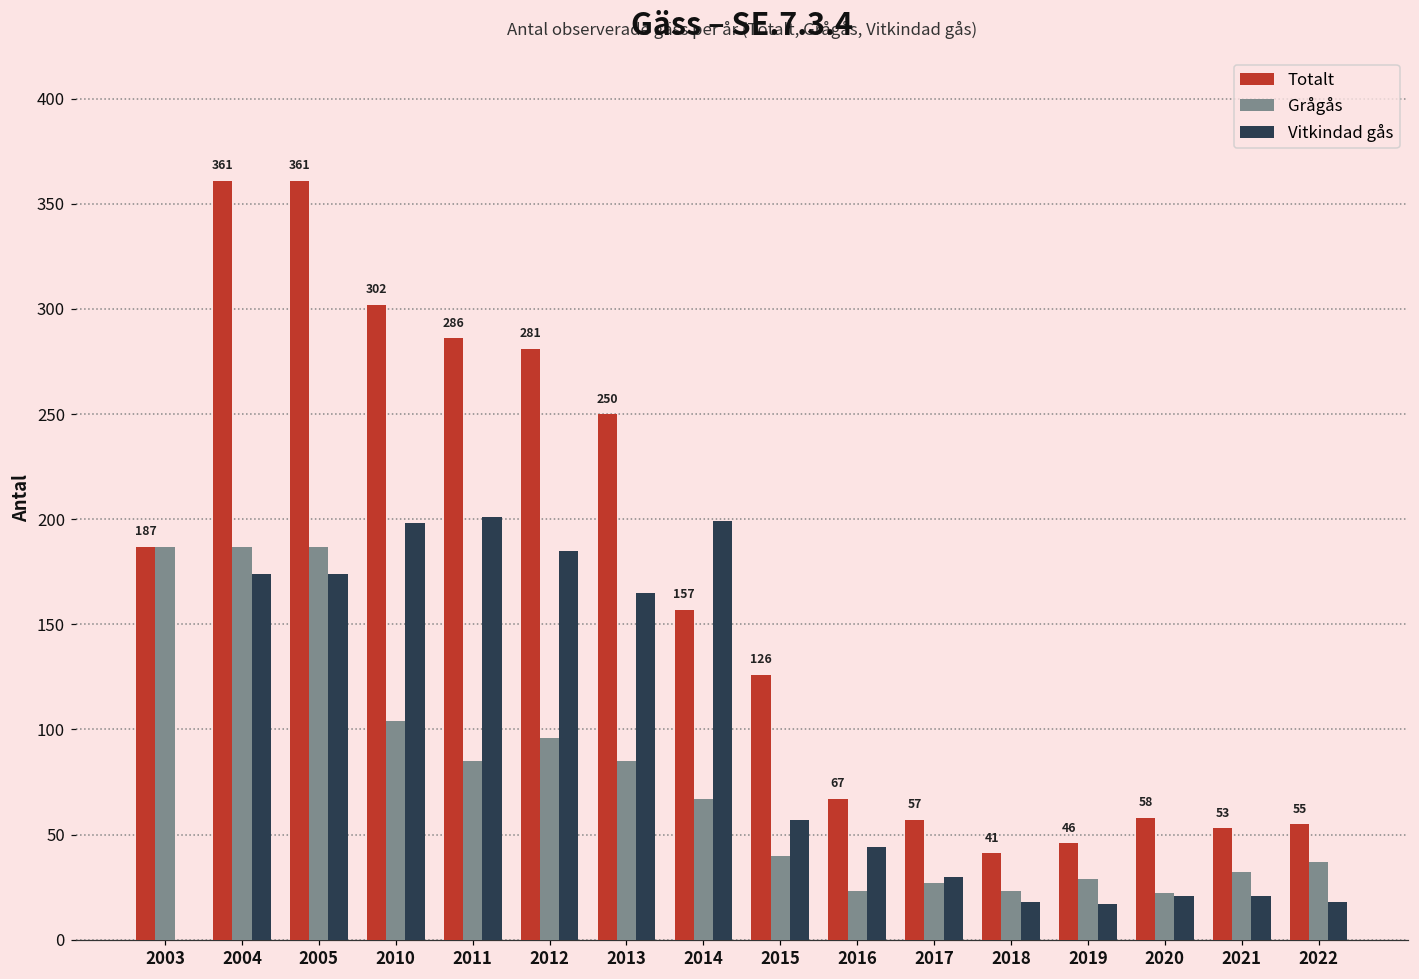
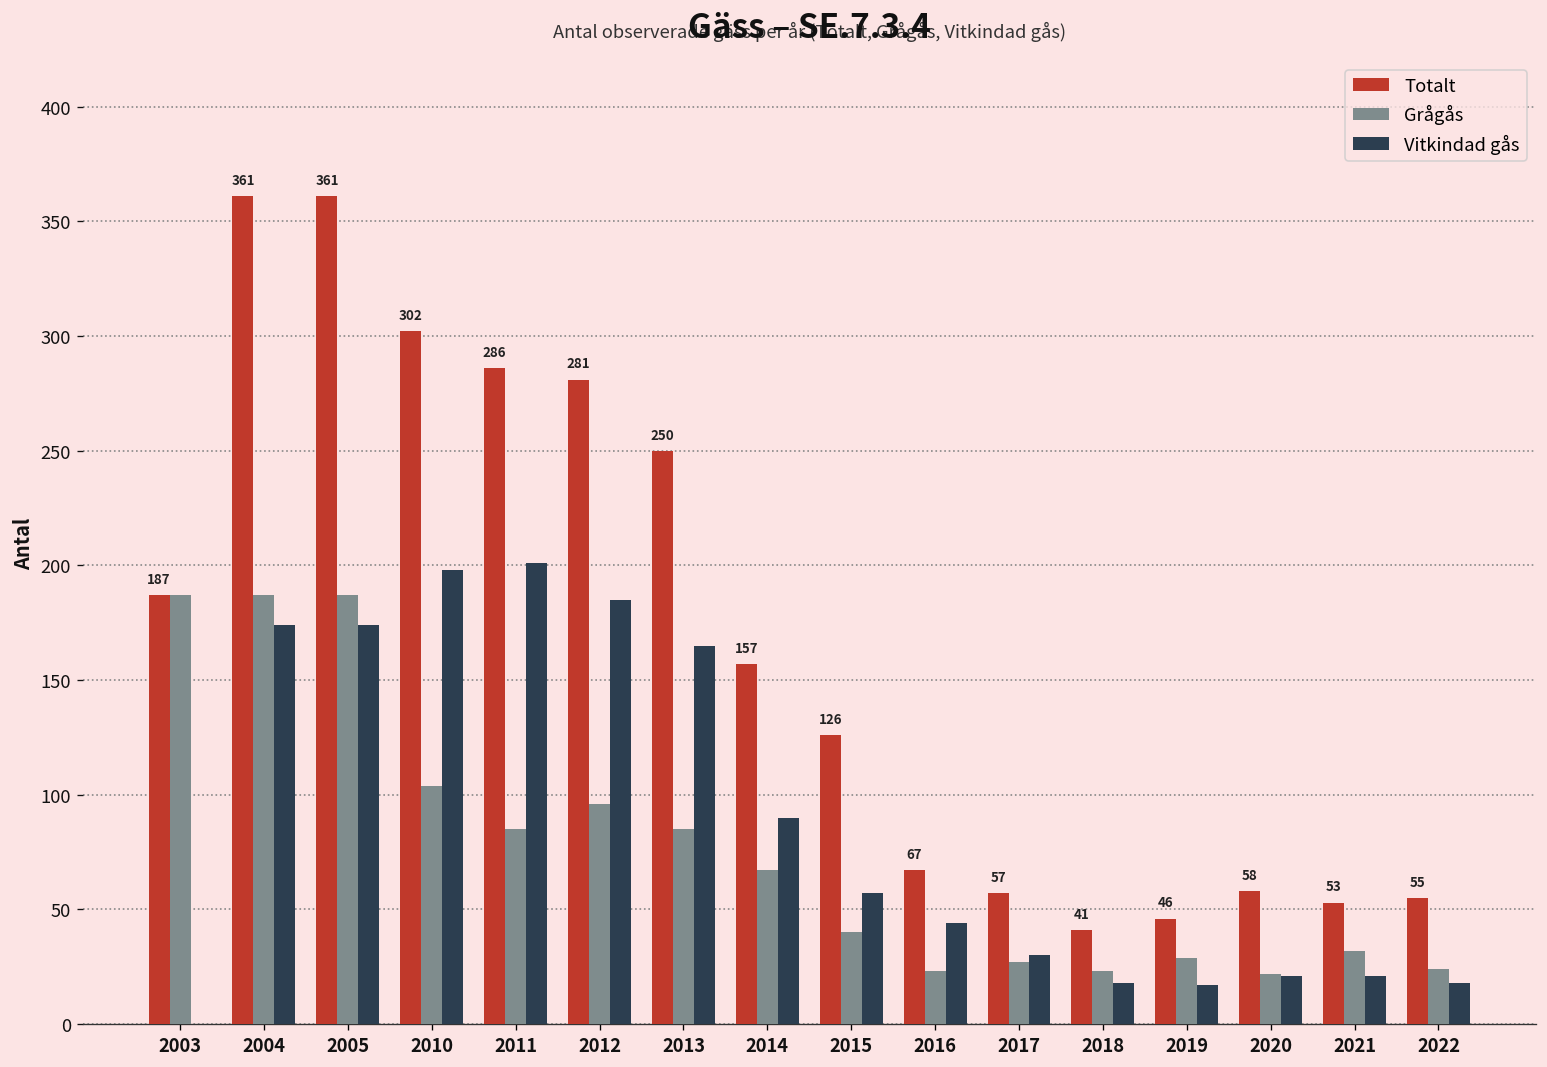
Vitkindad gås, 2014: 199 -> 90
Grågås, 2022: 37 -> 24
